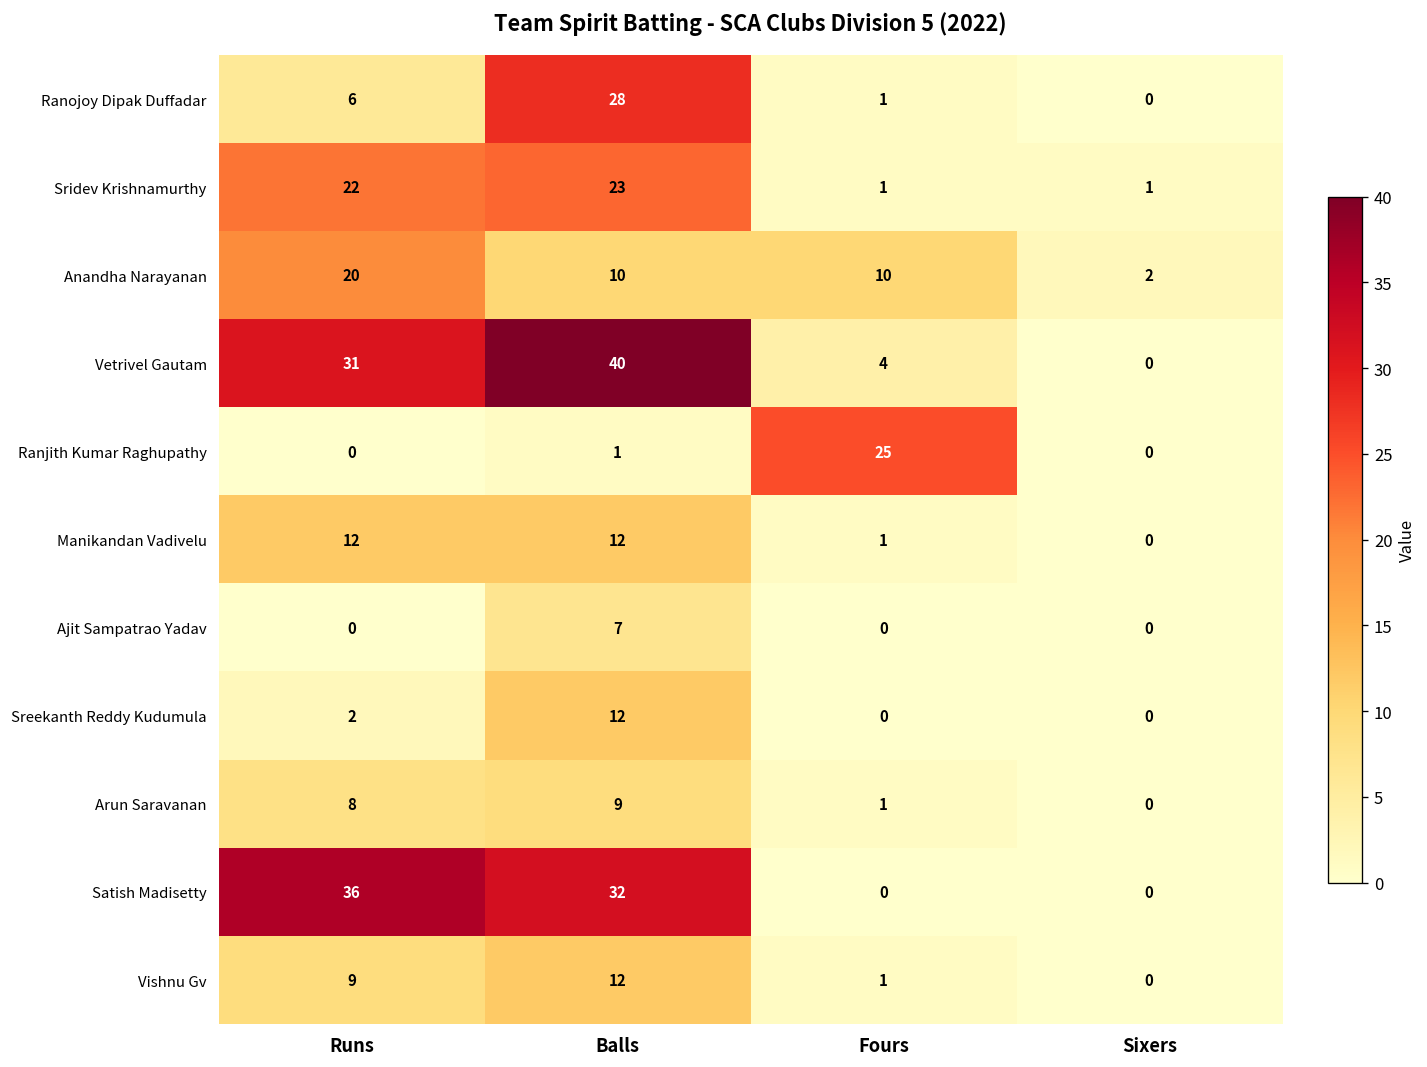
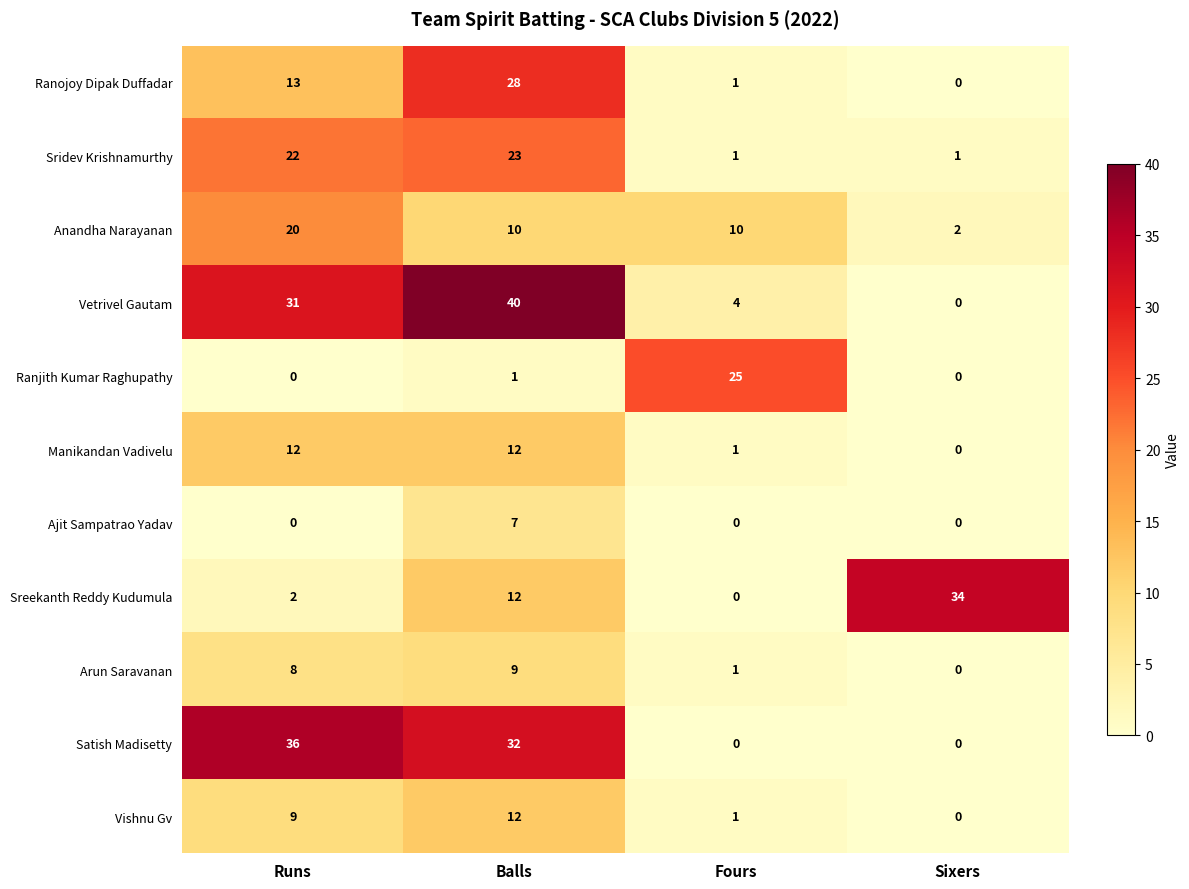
Ranojoy Dipak Duffadar, Runs: 6 -> 13
Sreekanth Reddy Kudumula, Sixers: 0 -> 34
